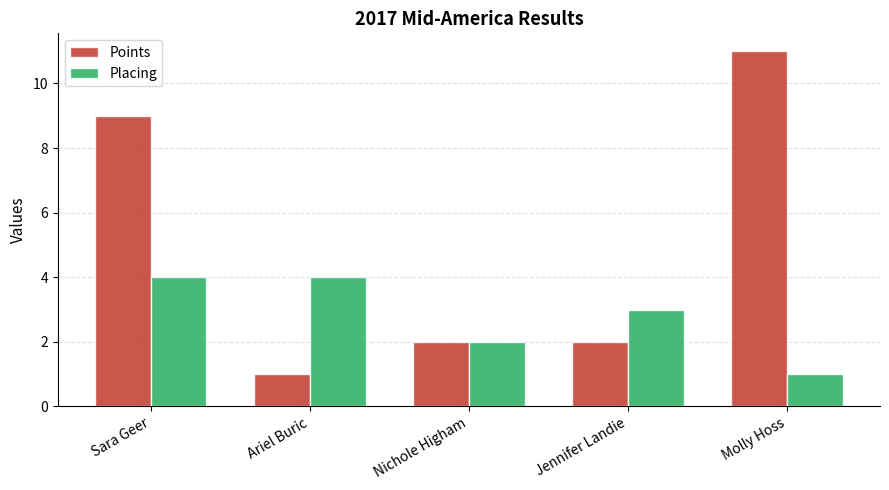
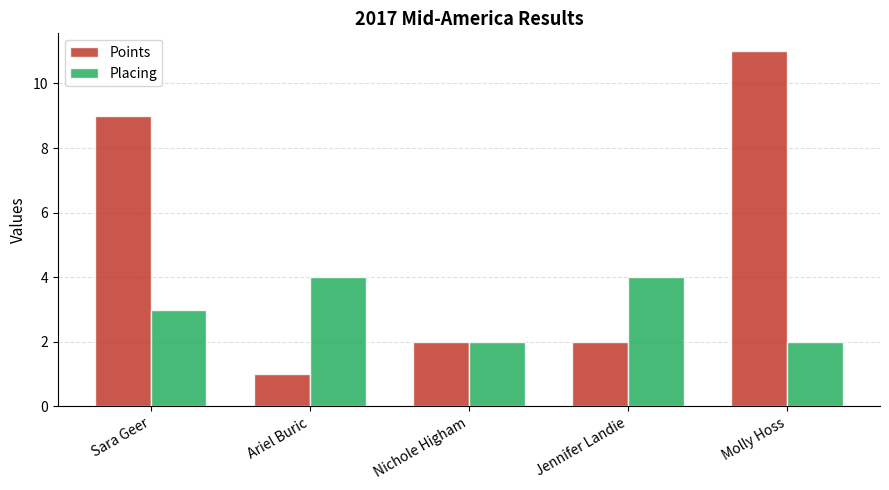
Placing, Sara Geer: 4 -> 3
Placing, Jennifer Landie: 3 -> 4
Placing, Molly Hoss: 1 -> 2
